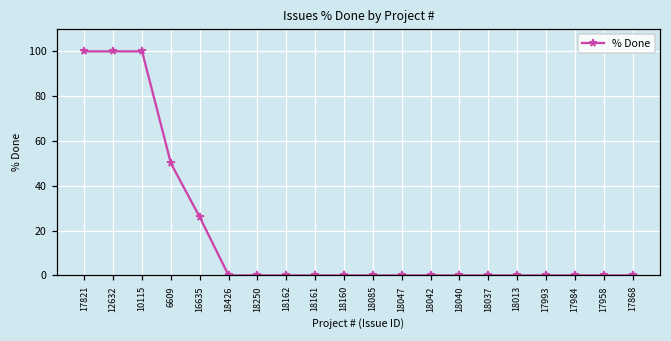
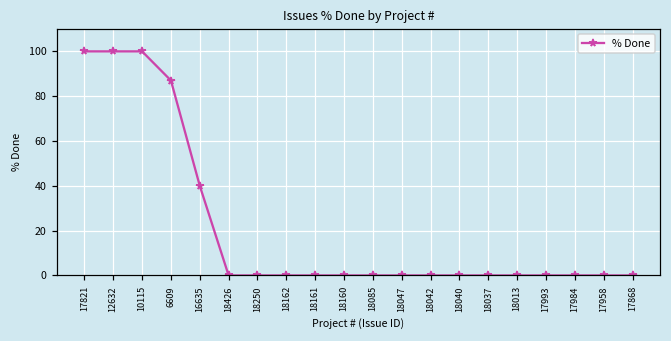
6609: 50 -> 87
16635: 26 -> 40
